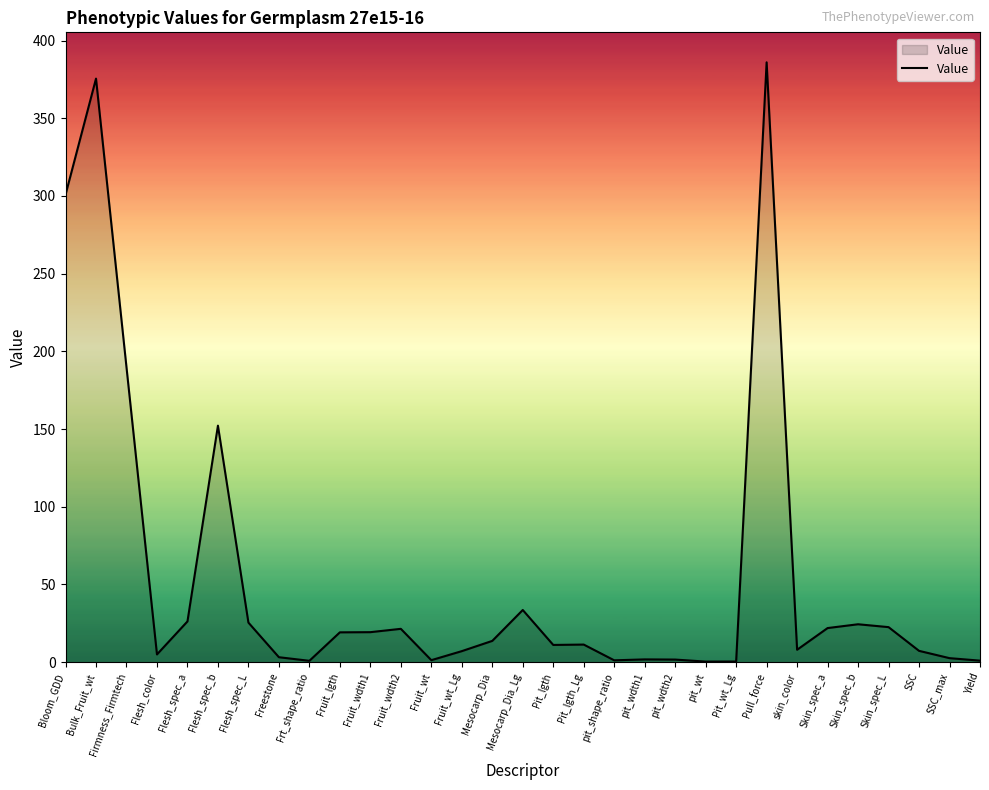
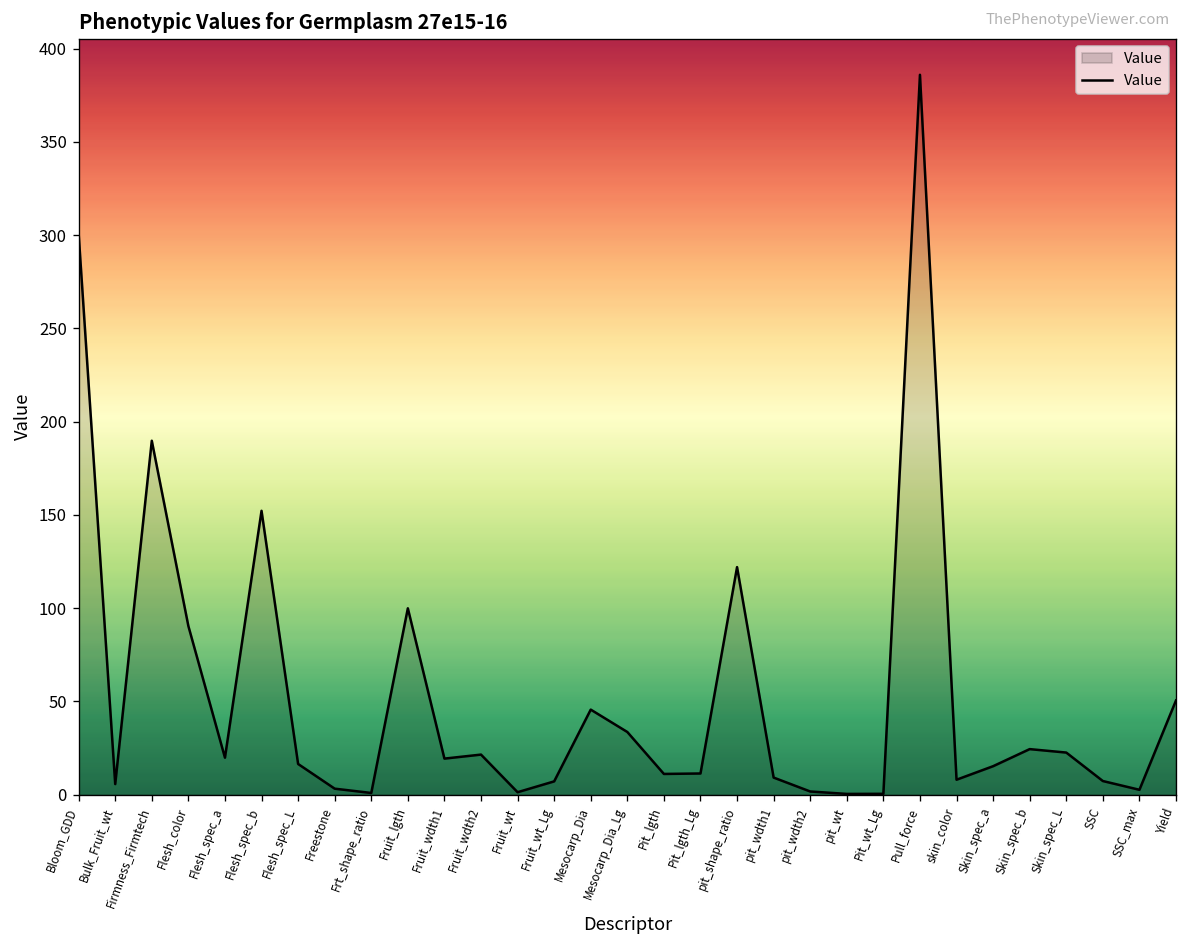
Bulk_Fruit_wt: 376 -> 6
Flesh_color: 5 -> 90
Flesh_spec_a: 26 -> 20
Flesh_spec_L: 25 -> 16
Fruit_lgth: 19 -> 100
Mesocarp_Dia: 14 -> 46
pit_shape_ratio: 1 -> 122
pit_wdth1: 2 -> 9
Skin_spec_a: 22 -> 15
Yield: 1 -> 51
